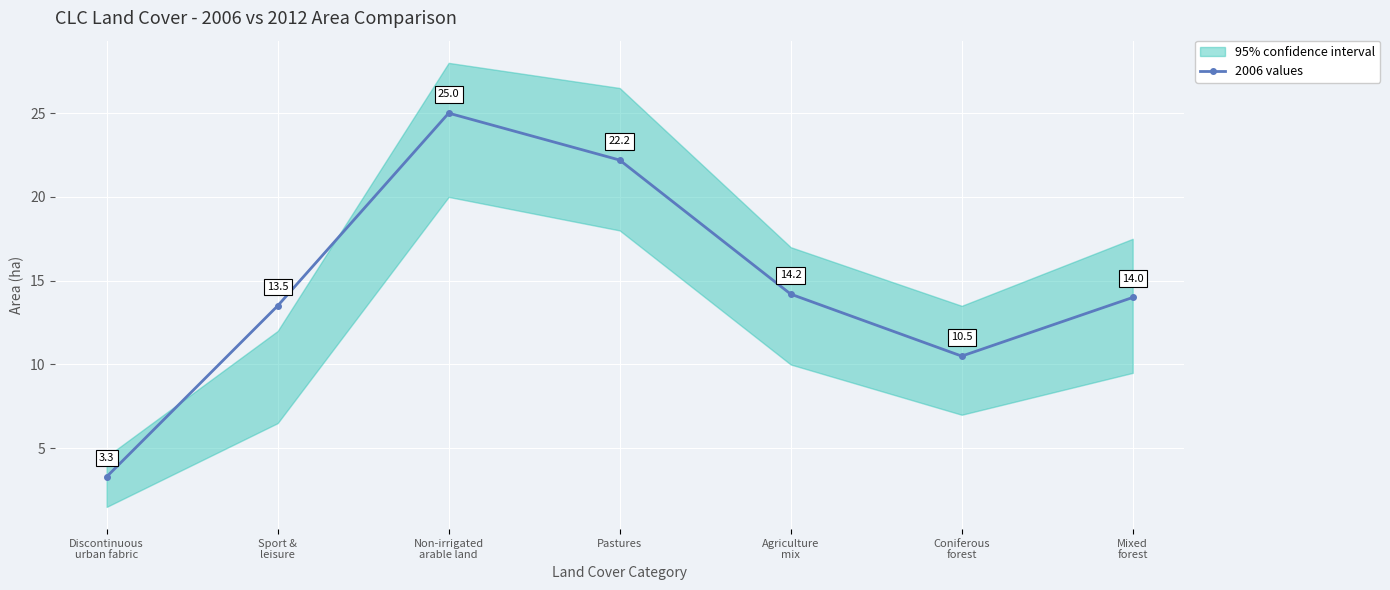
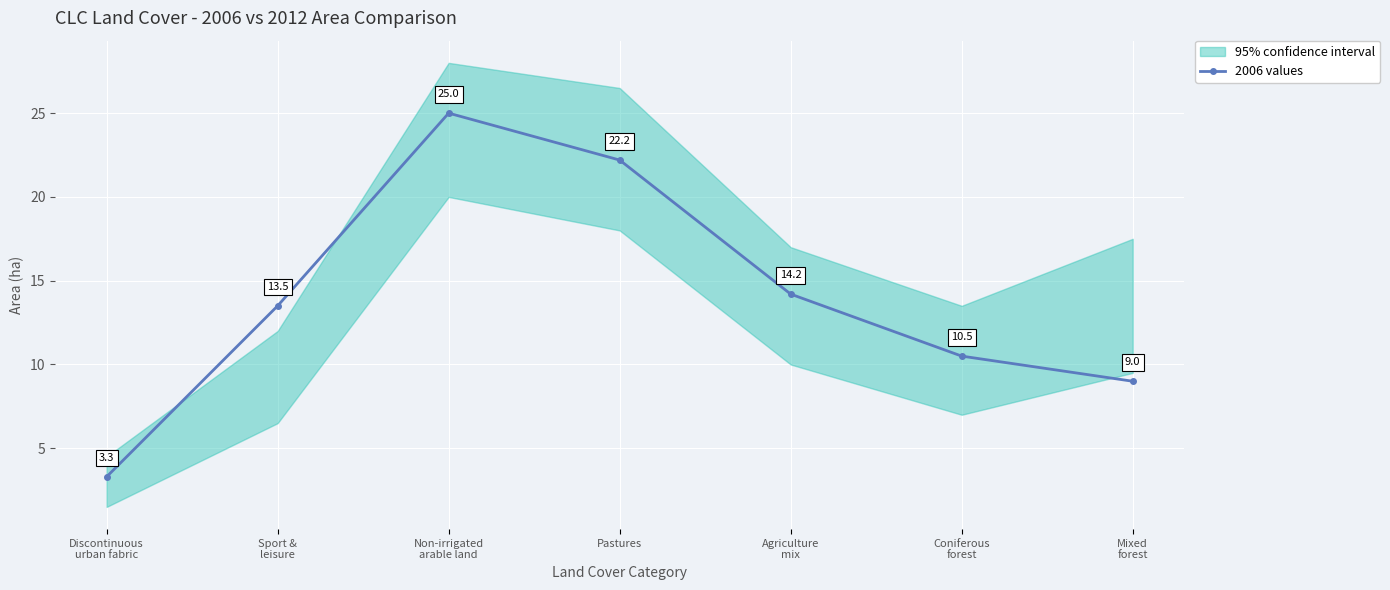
2006 values, Mixed forest: 14.0 -> 9.0
